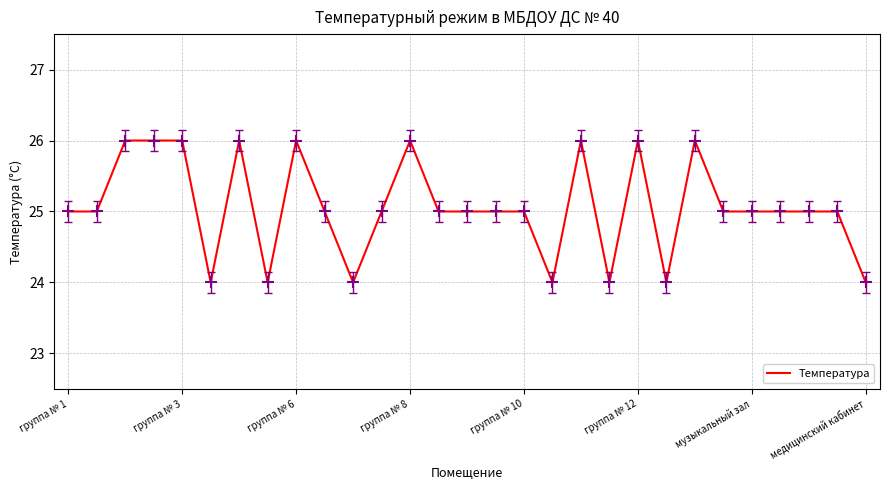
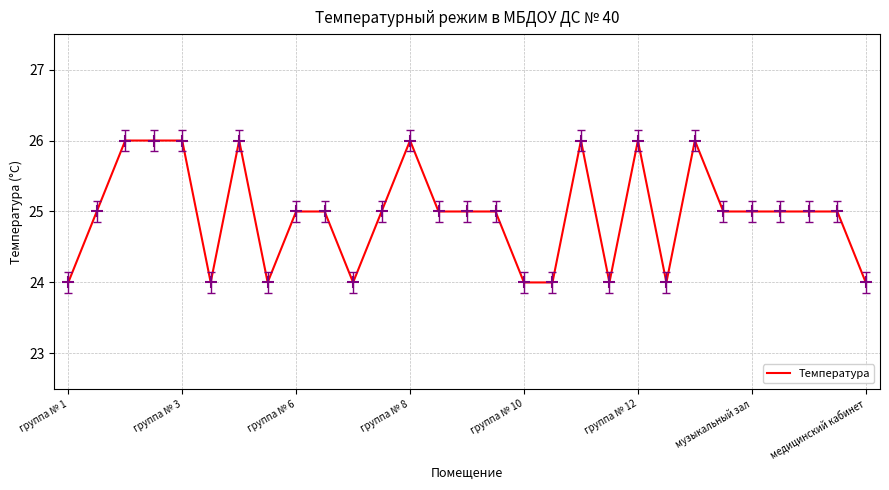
Температура, группа № 1: 25 -> 24
Температура, группа № 6: 26 -> 25
Температура, группа № 10: 25 -> 24
